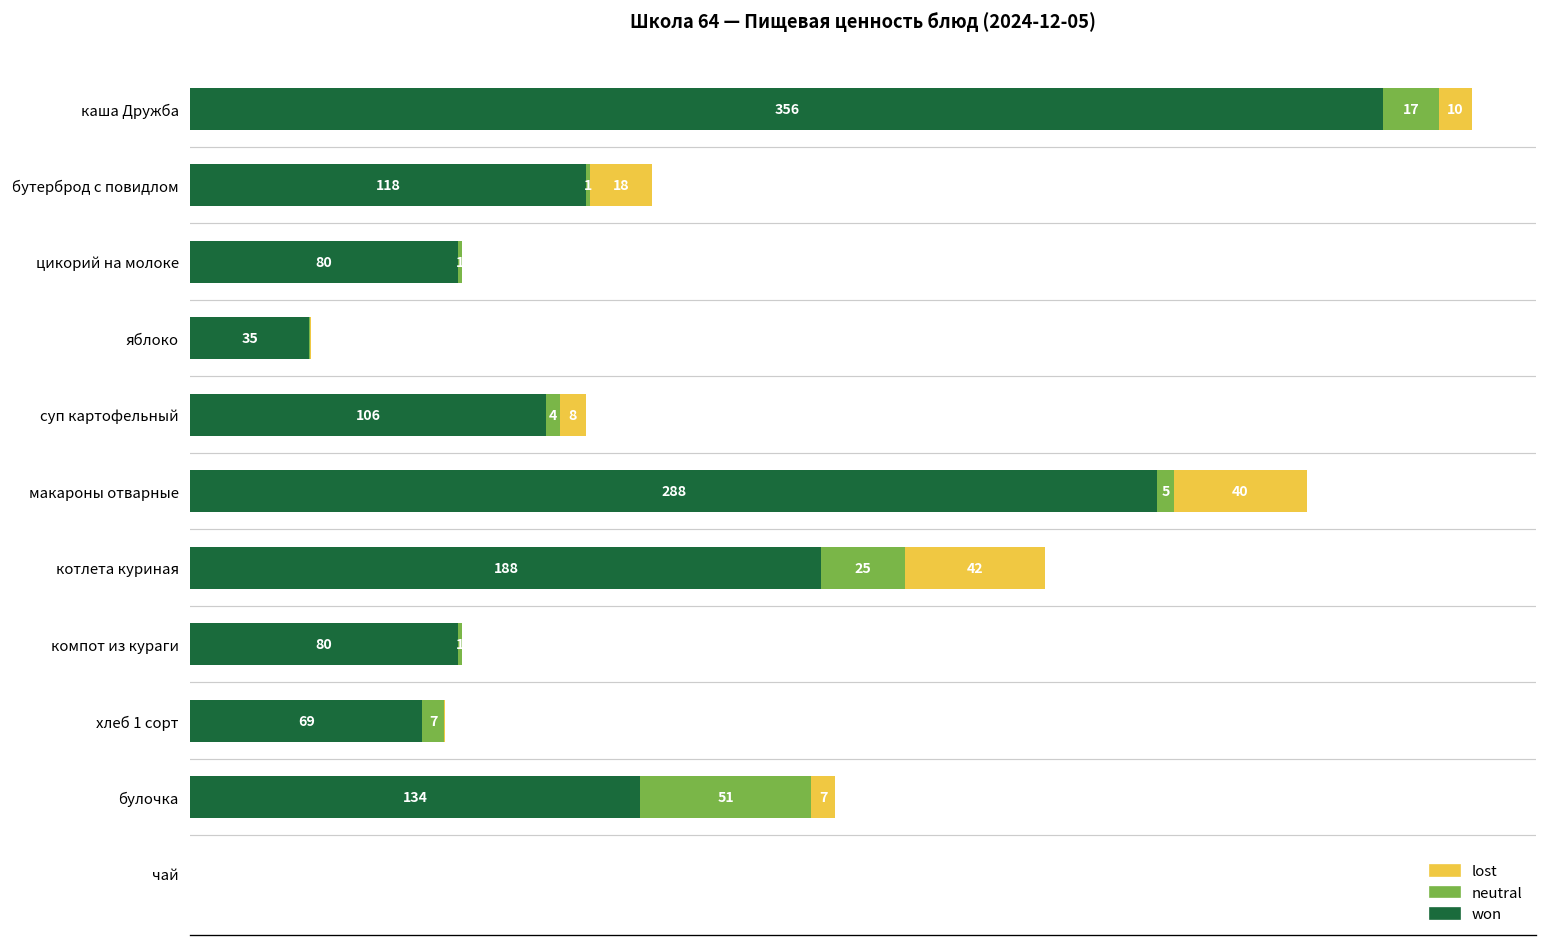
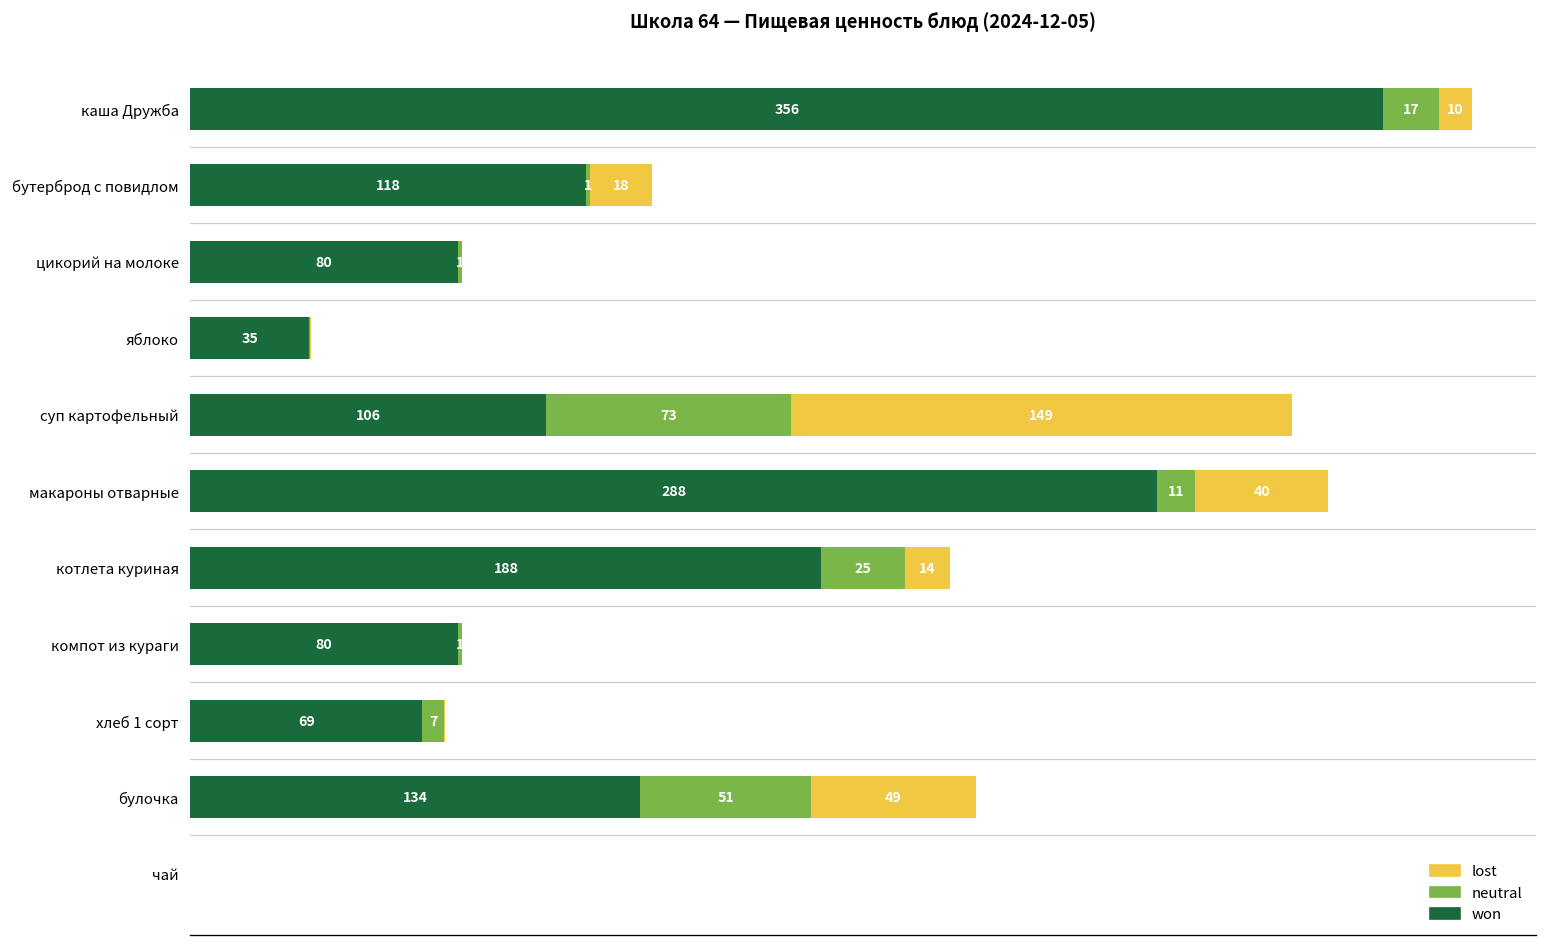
neutral, суп картофельный: 4 -> 73
lost, суп картофельный: 8 -> 149
neutral, макароны отварные: 5 -> 11
lost, котлета куриная: 42 -> 14
lost, булочка: 7 -> 49
